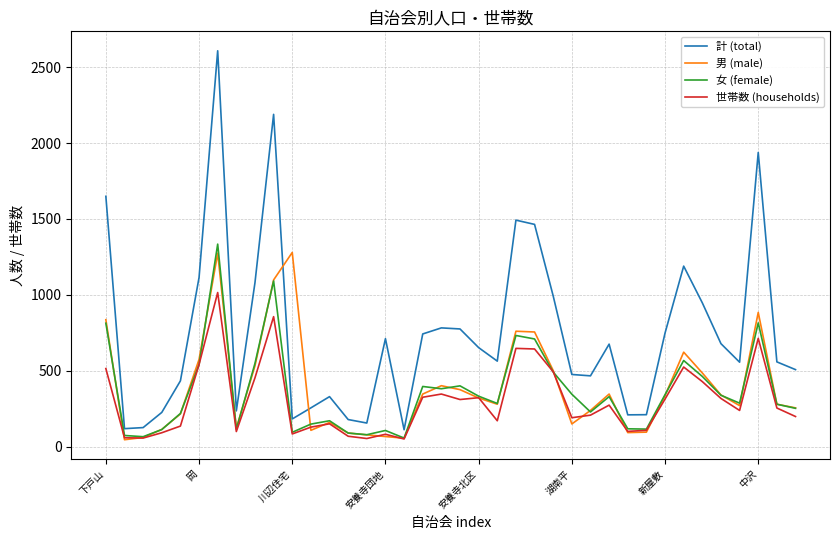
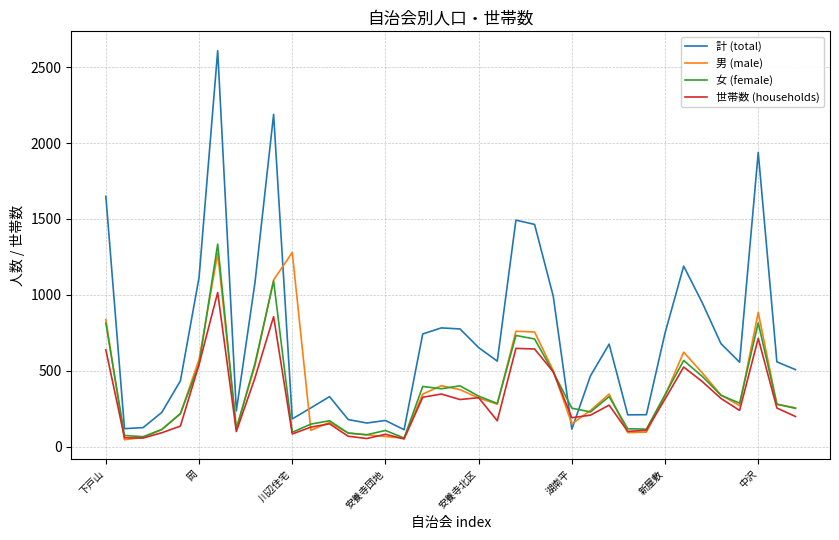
世帯数 (households), 下戸山: 510 -> 640
計 (total), 安養寺団地: 710 -> 170
計 (total), 湖南平: 480 -> 120
女 (female), 湖南平: 350 -> 250
